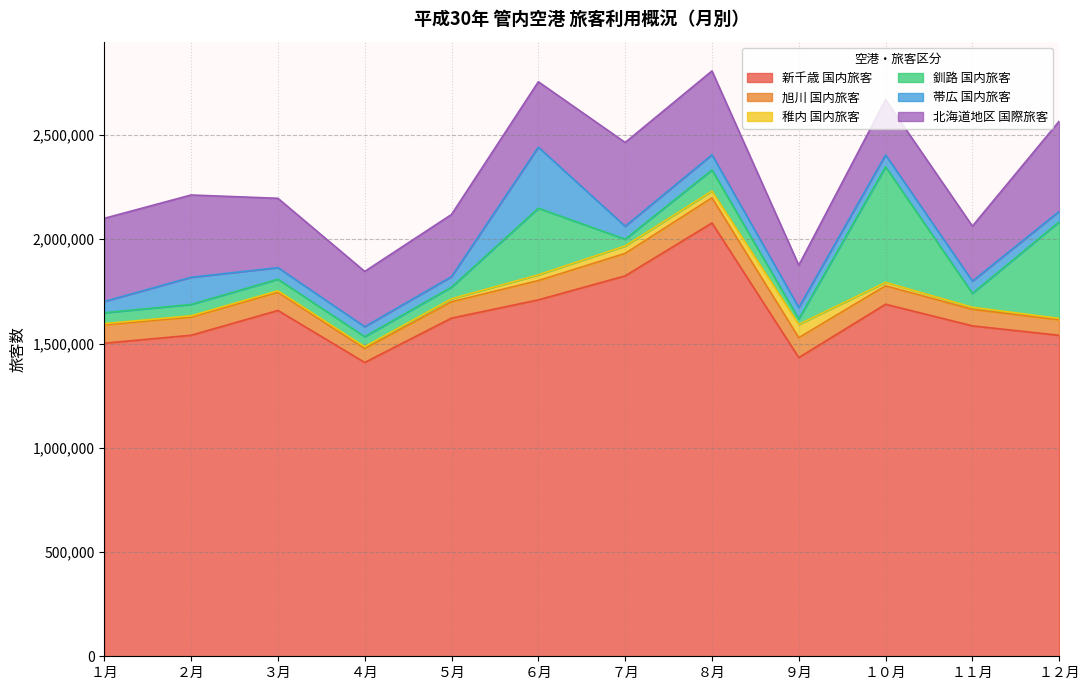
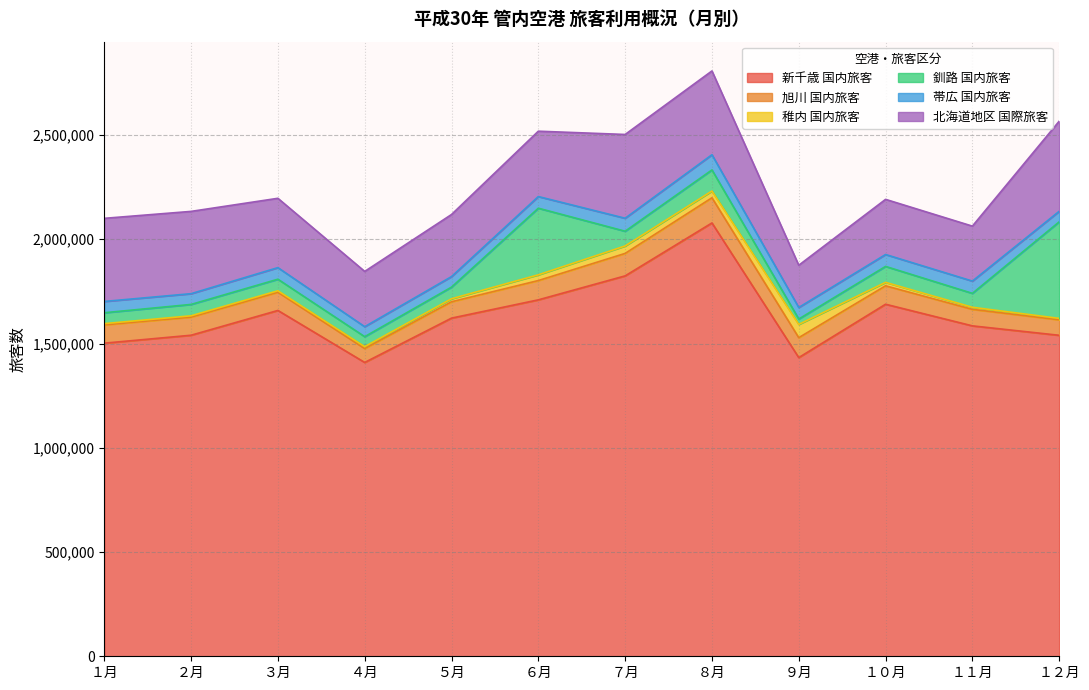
帯広 国内旅客, ２月: 130,000 -> 50,000
帯広 国内旅客, ６月: 290,000 -> 60,000
釧路 国内旅客, ７月: 30,000 -> 70,000
釧路 国内旅客, １０月: 550,000 -> 80,000
